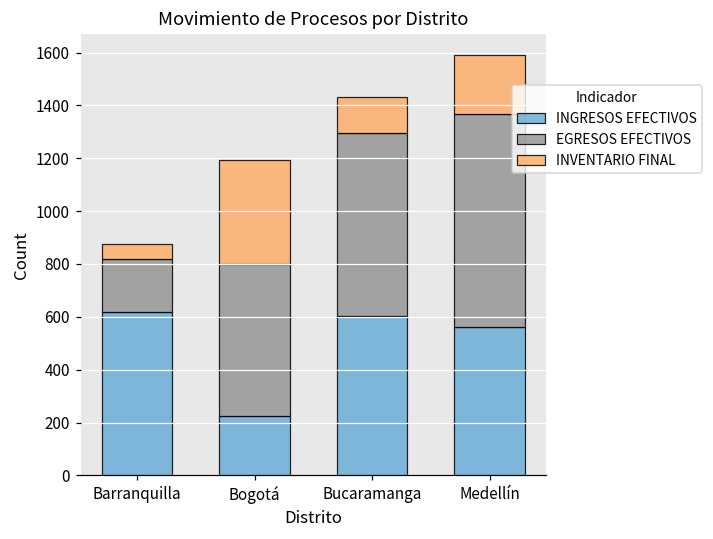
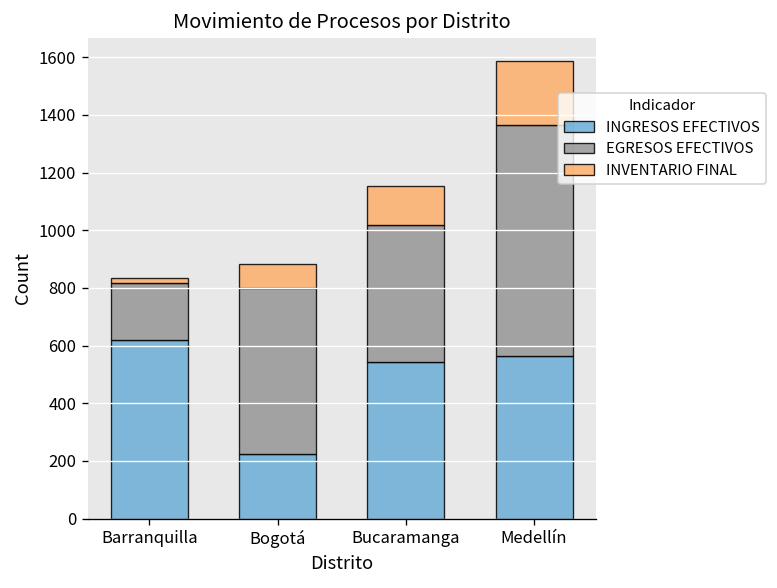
INVENTARIO FINAL, Barranquilla: 60 -> 20
INVENTARIO FINAL, Bogotá: 390 -> 80
INGRESOS EFECTIVOS, Bucaramanga: 610 -> 540
EGRESOS EFECTIVOS, Bucaramanga: 690 -> 470
